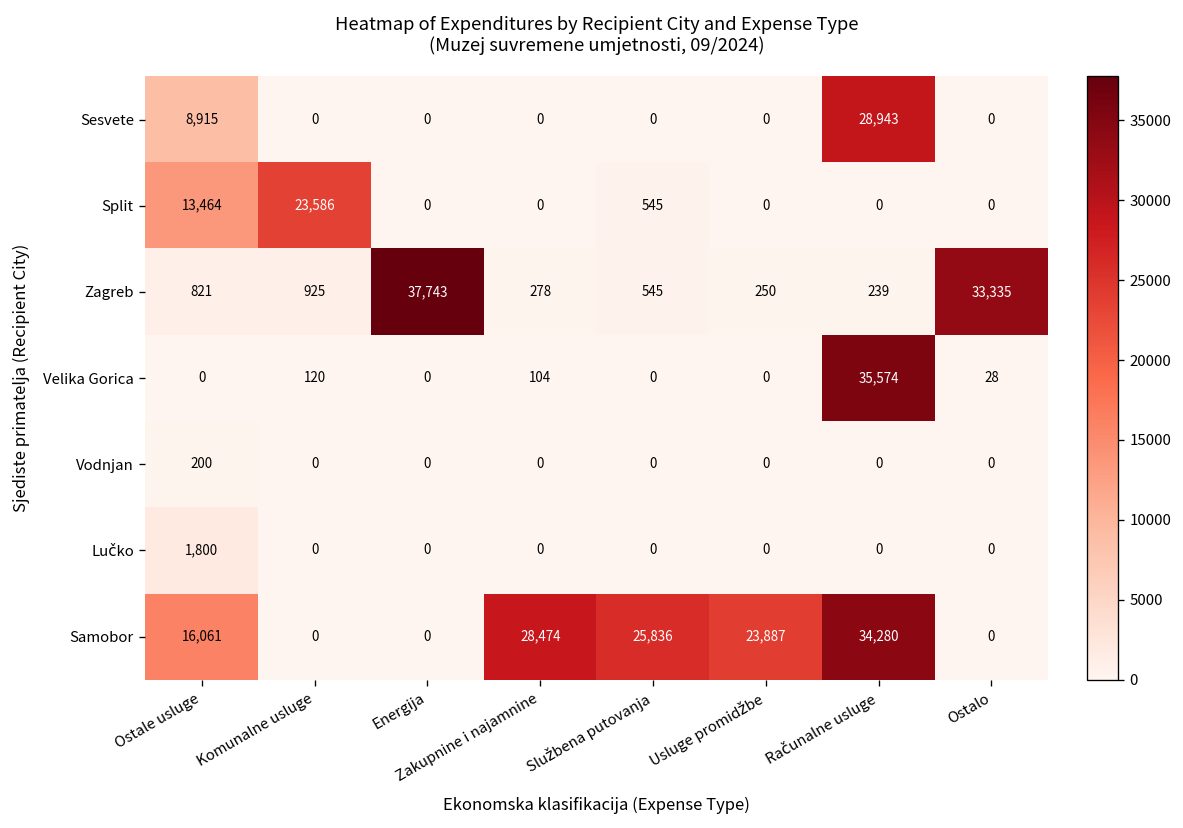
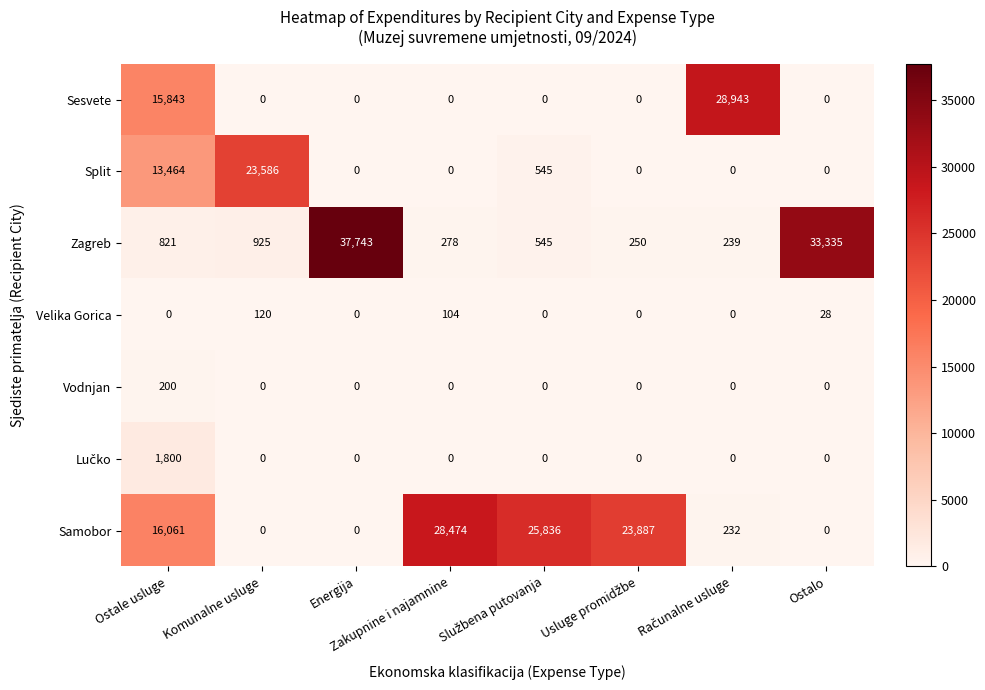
Sesvete, Ostale usluge: 8,915 -> 15,843
Velika Gorica, Računalne usluge: 35,574 -> 0
Samobor, Računalne usluge: 34,280 -> 232
